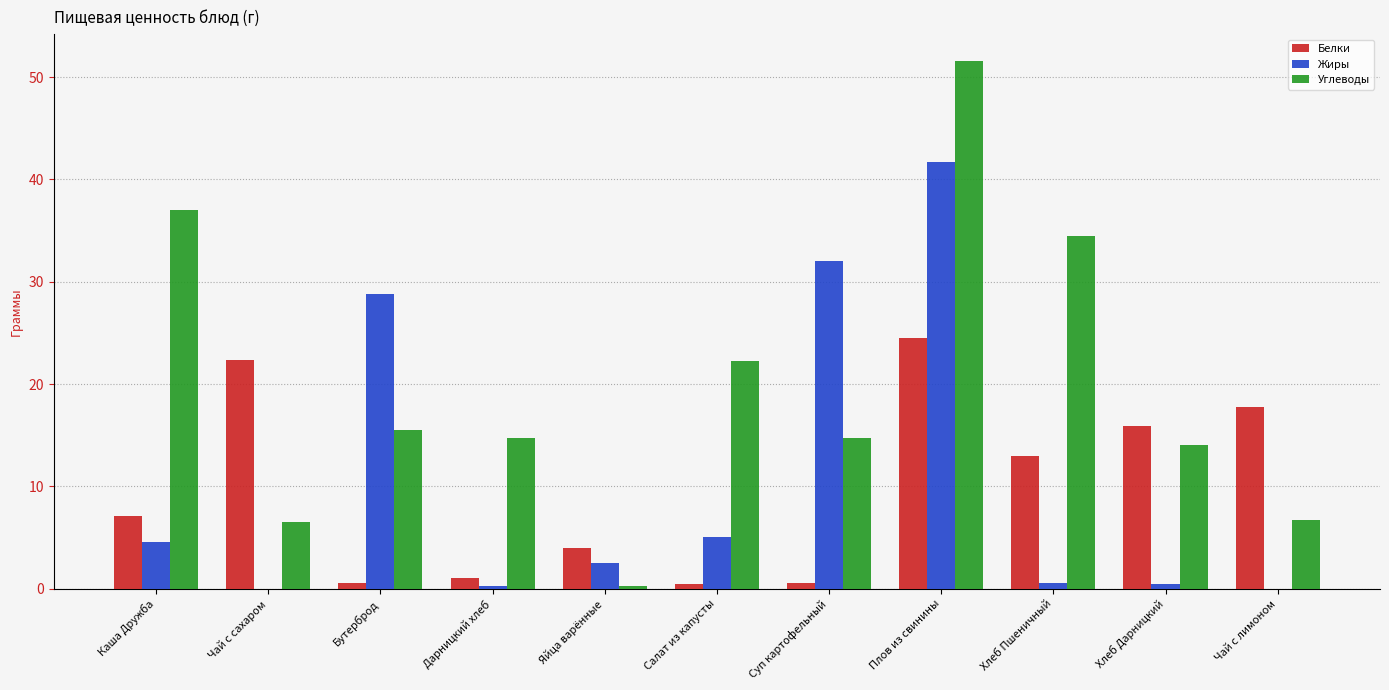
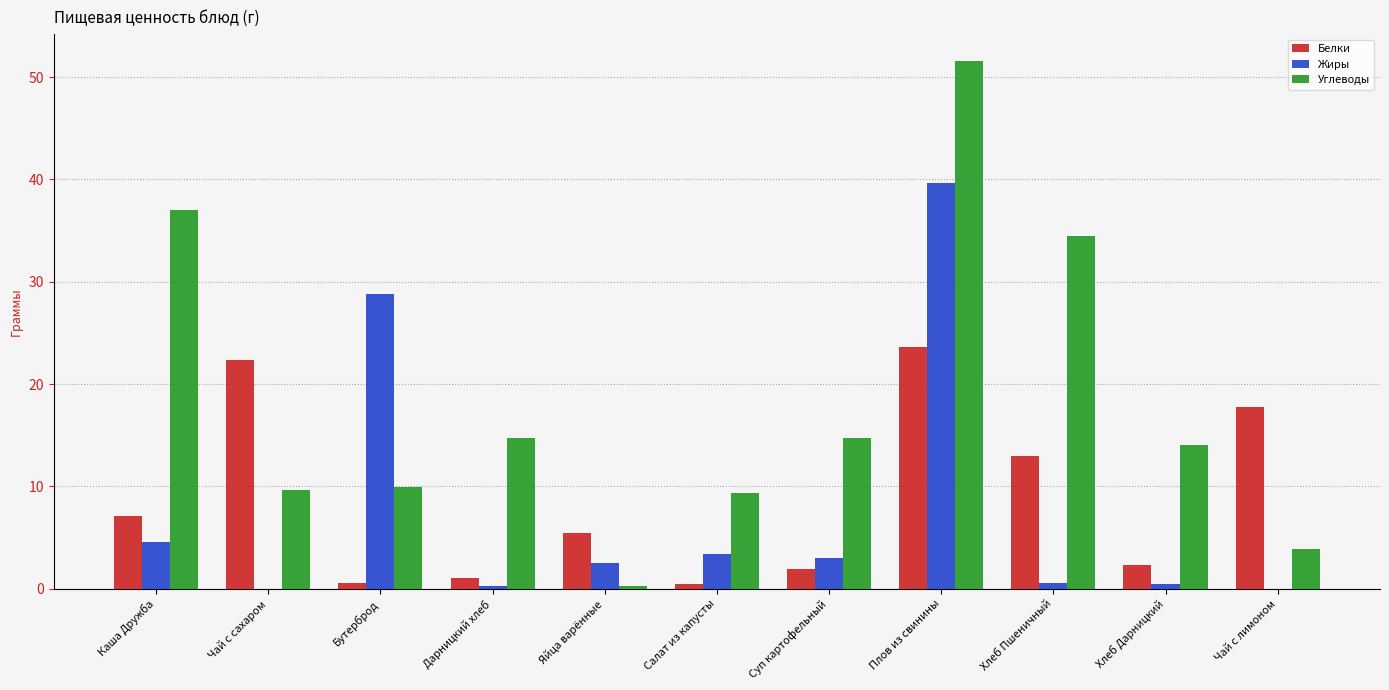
Углеводы, Чай с сахаром: 6.5 -> 9.7
Углеводы, Бутерброд: 15.6 -> 10.0
Белки, Яйца варённые: 4.0 -> 5.5
Жиры, Салат из капусты: 5.1 -> 3.4
Углеводы, Салат из капусты: 22.3 -> 9.4
Белки, Суп картофельный: 0.6 -> 2.0
Жиры, Суп картофельный: 32.1 -> 3.0
Белки, Плов из свинины: 24.5 -> 23.7
Жиры, Плов из свинины: 41.7 -> 39.6
Белки, Хлеб Дарницкий: 16.0 -> 2.4
Углеводы, Чай с лимоном: 6.7 -> 3.9
